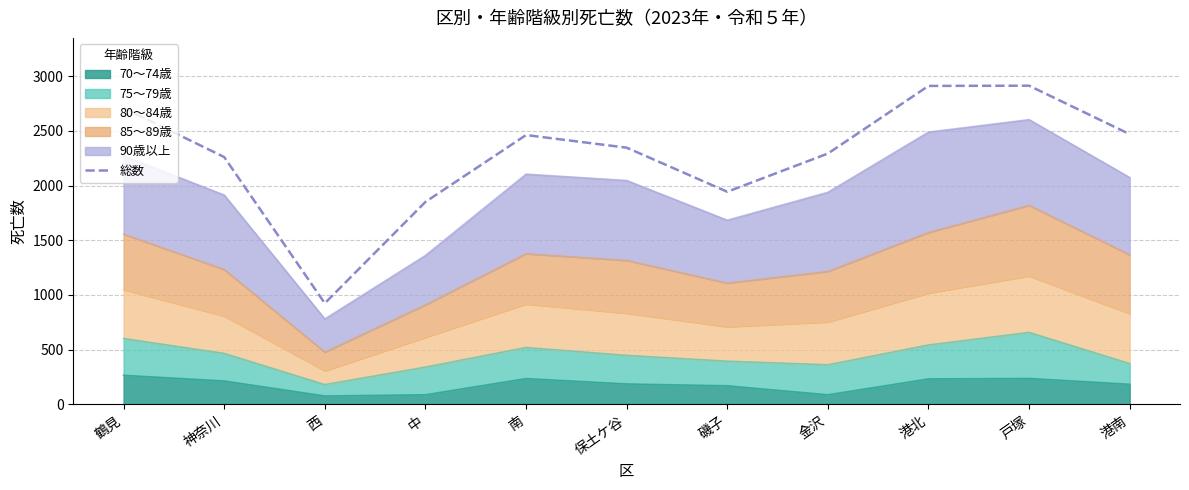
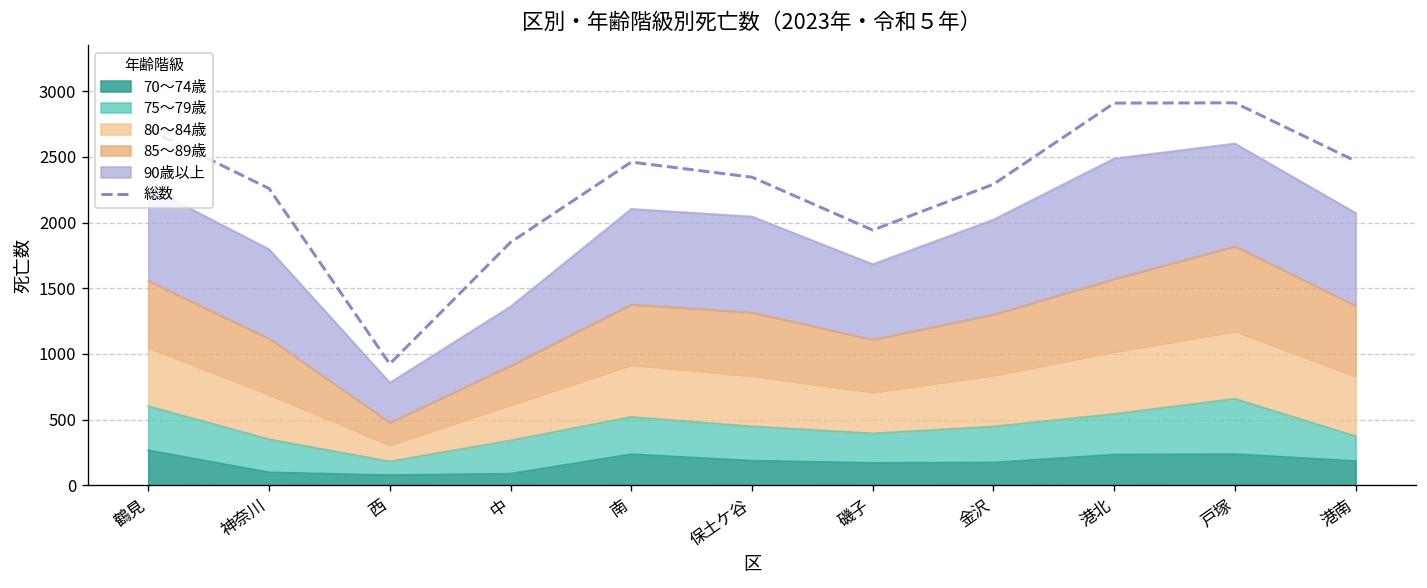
70～74歳, 神奈川: 210 -> 100
70～74歳, 金沢: 90 -> 170
